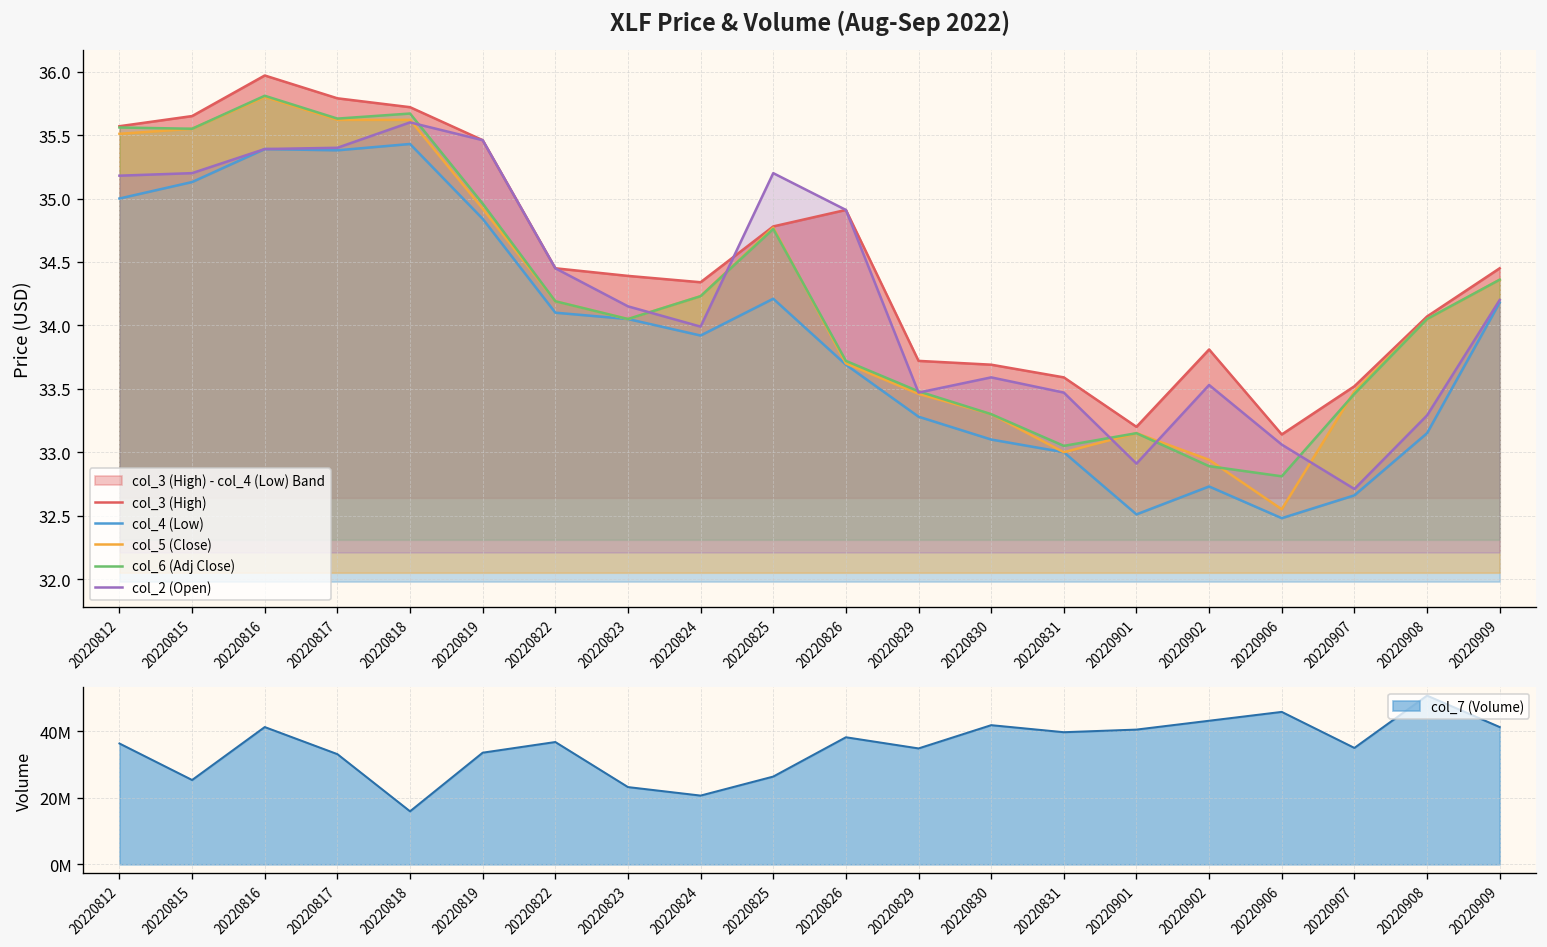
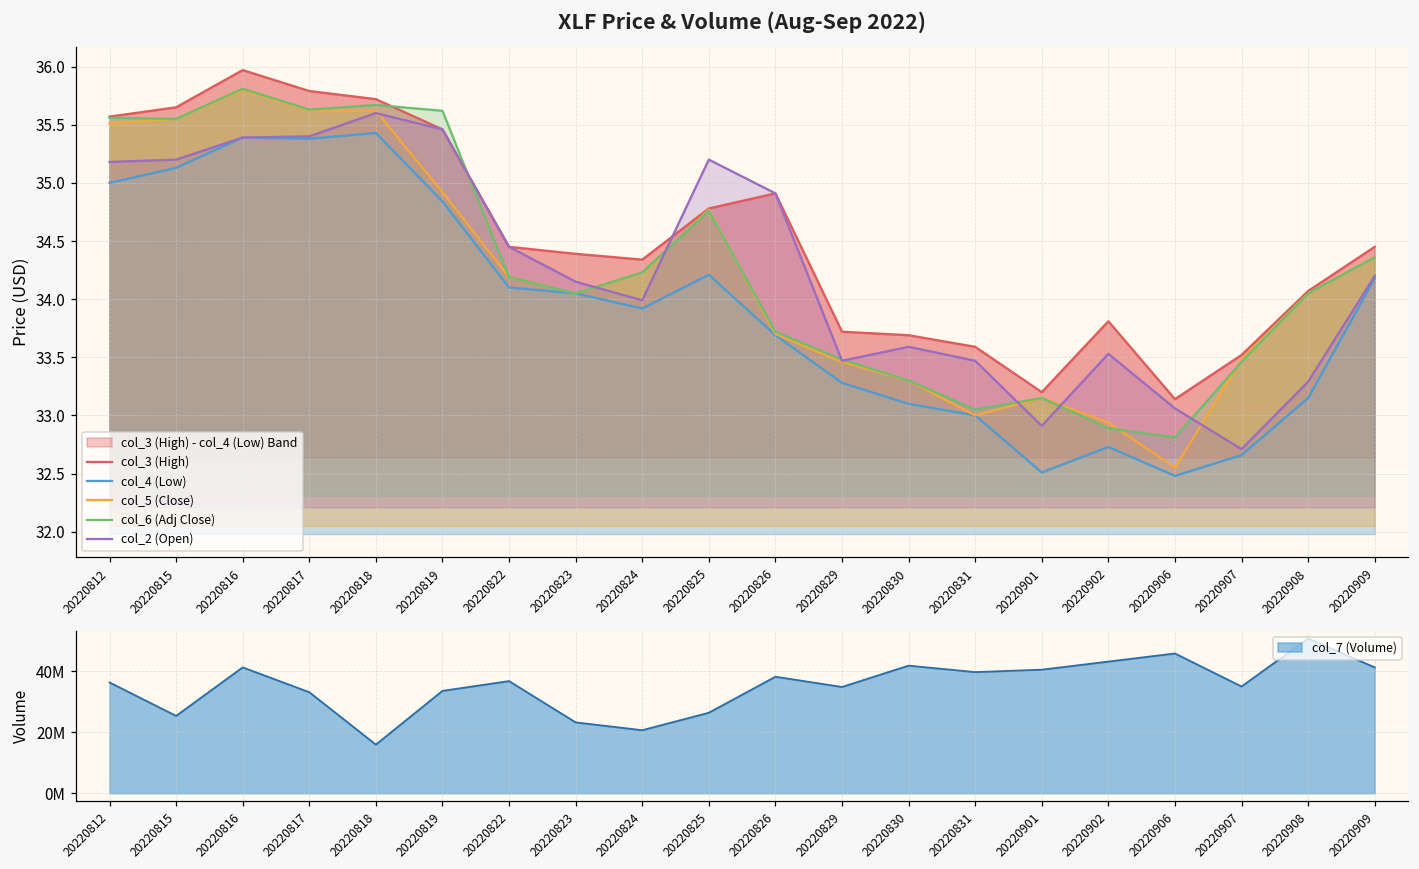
XLF Price & Volume (Aug-Sep 2022), col_6 (Adj Close), 20220819: 34.96 -> 35.62
